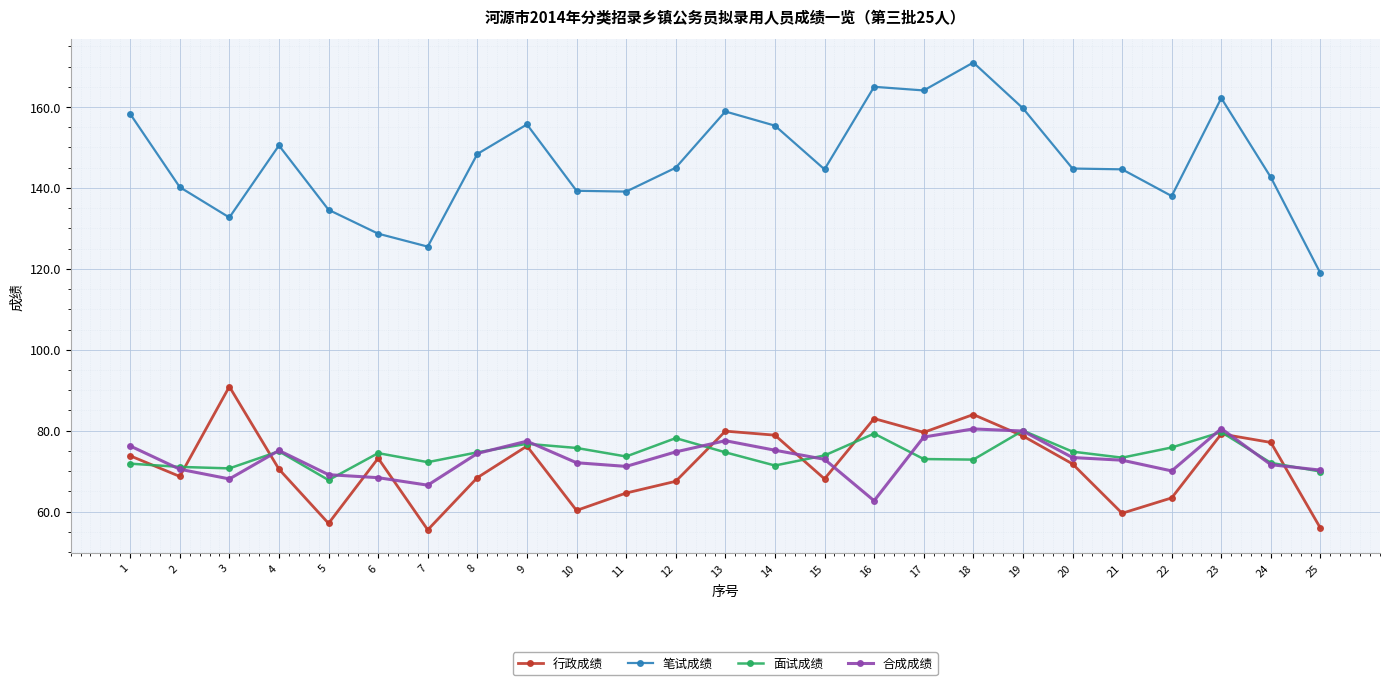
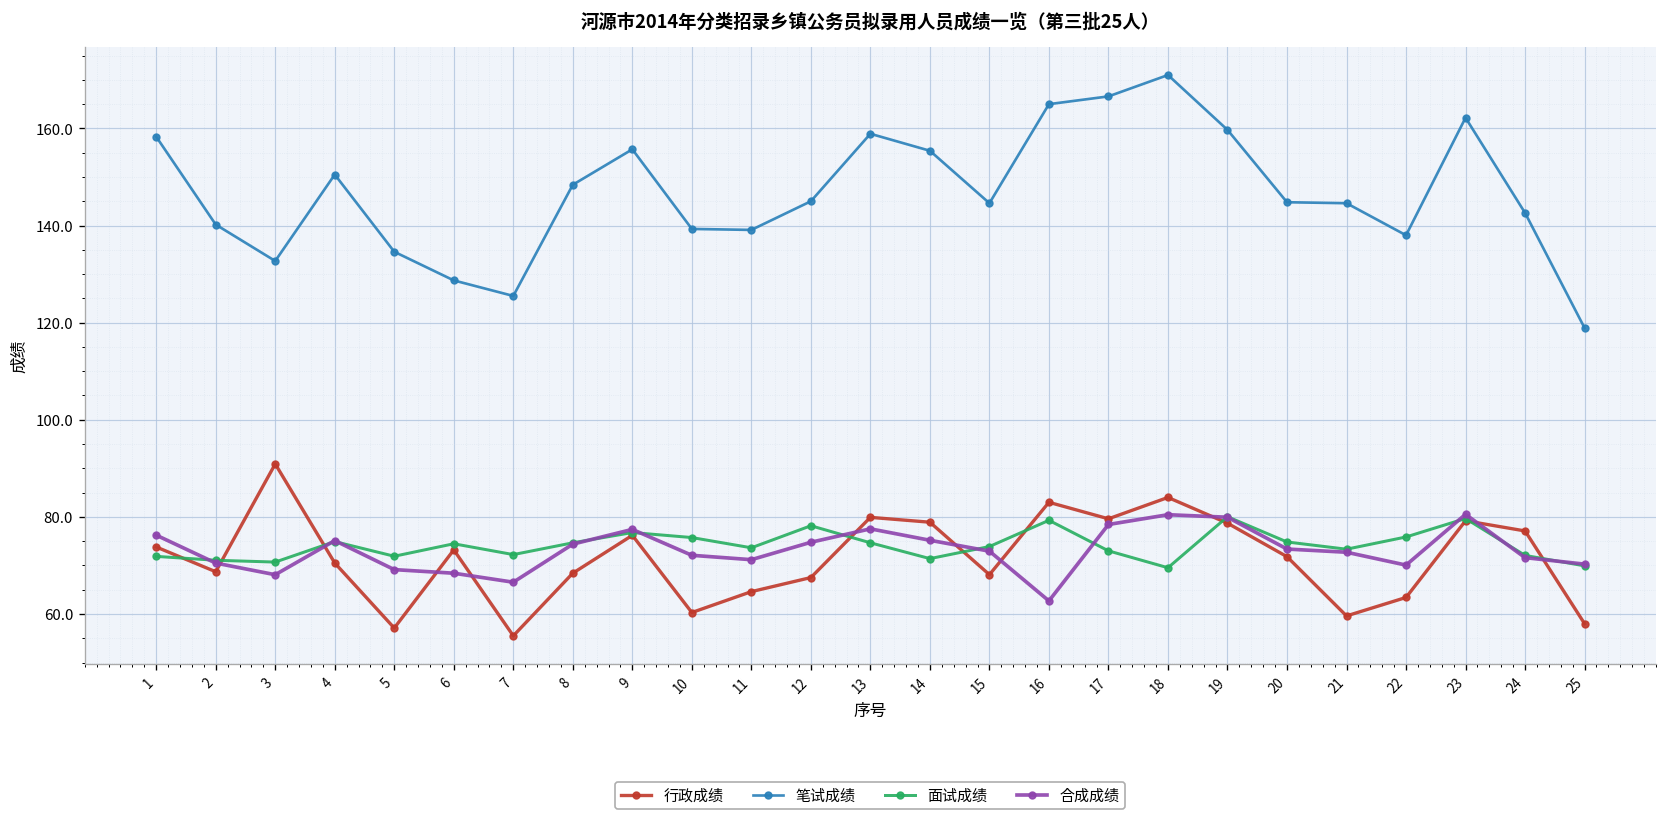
面试成绩, 5: 68 -> 72
笔试成绩, 17: 164 -> 167
面试成绩, 18: 73 -> 70
行政成绩, 25: 56 -> 58
